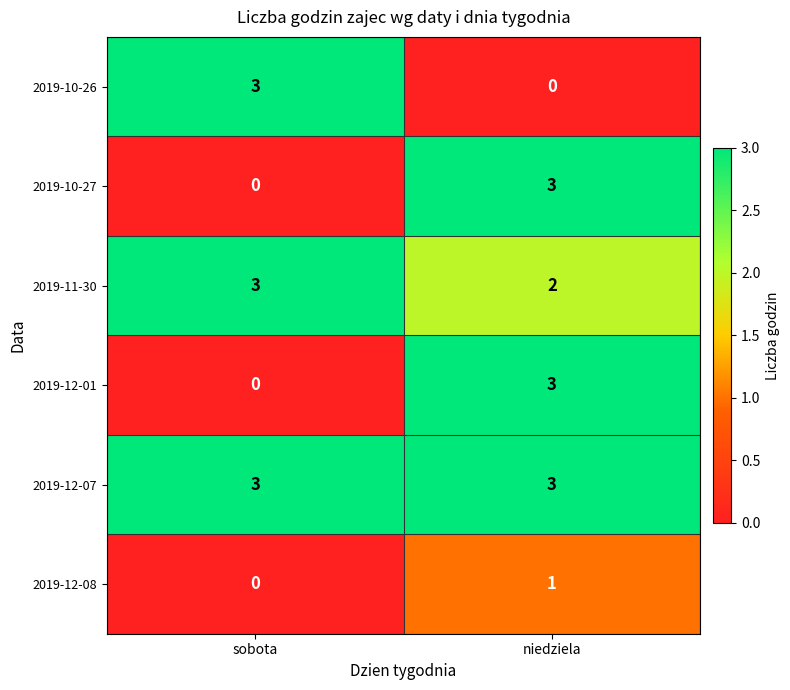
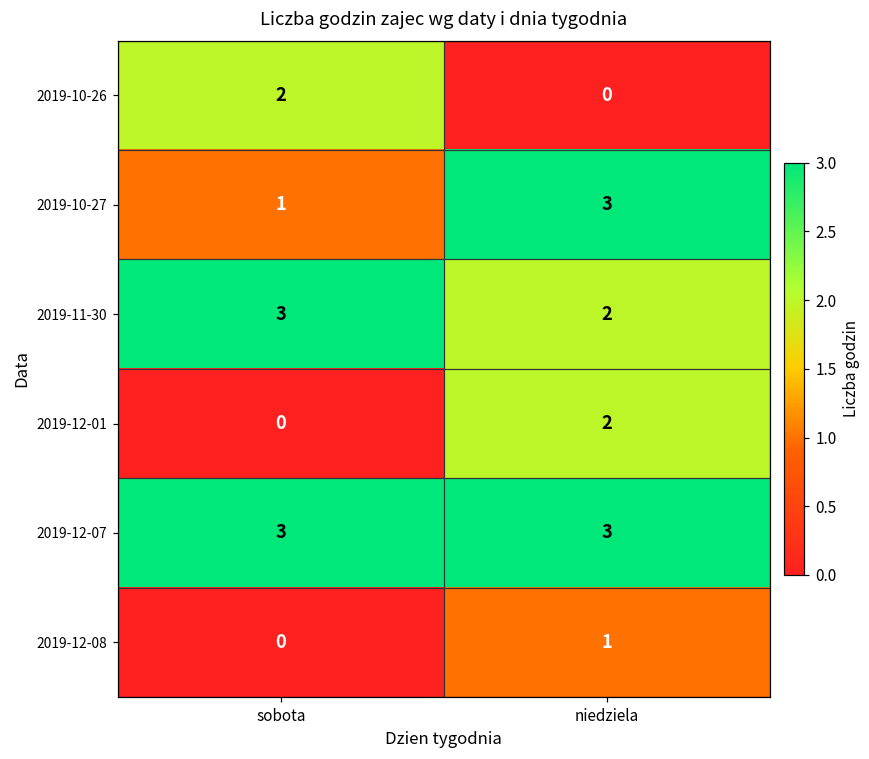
2019-10-26, sobota: 3 -> 2
2019-10-27, sobota: 0 -> 1
2019-12-01, niedziela: 3 -> 2
